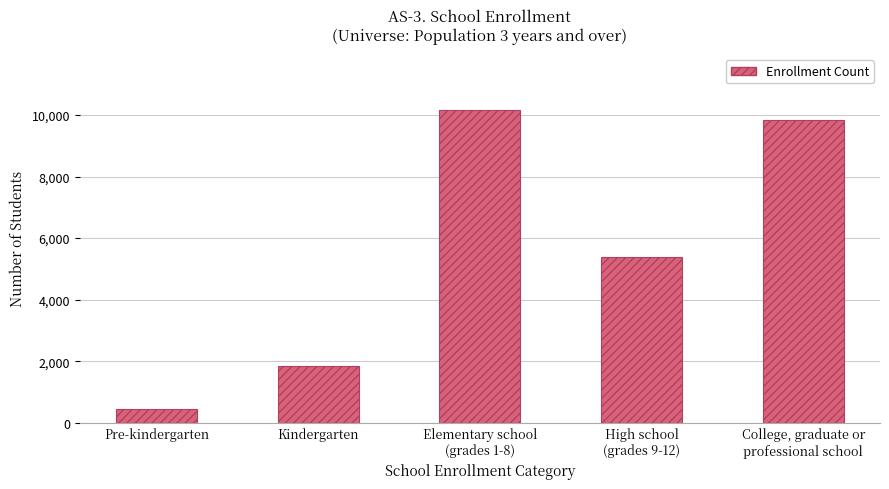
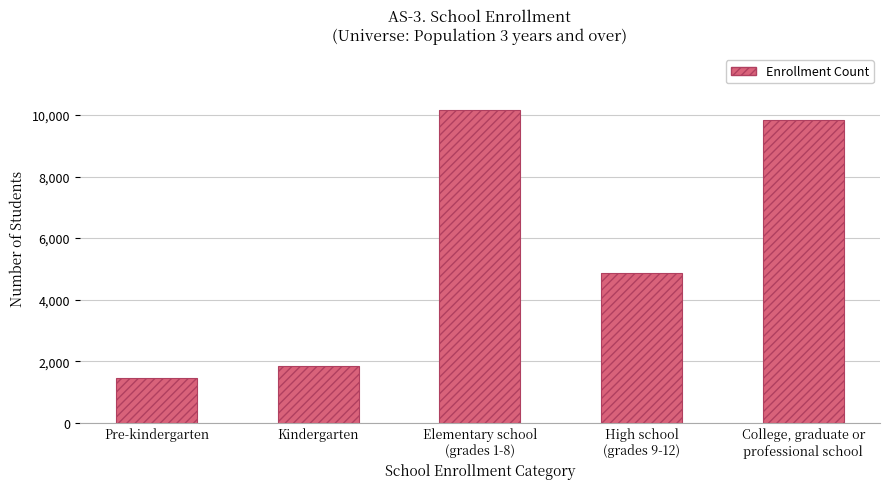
Pre-kindergarten: 400 -> 1,500
High school (grades 9-12): 5,400 -> 4,900
